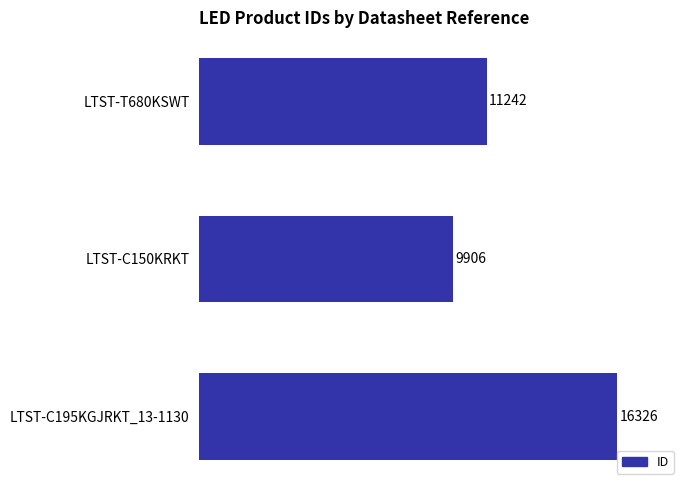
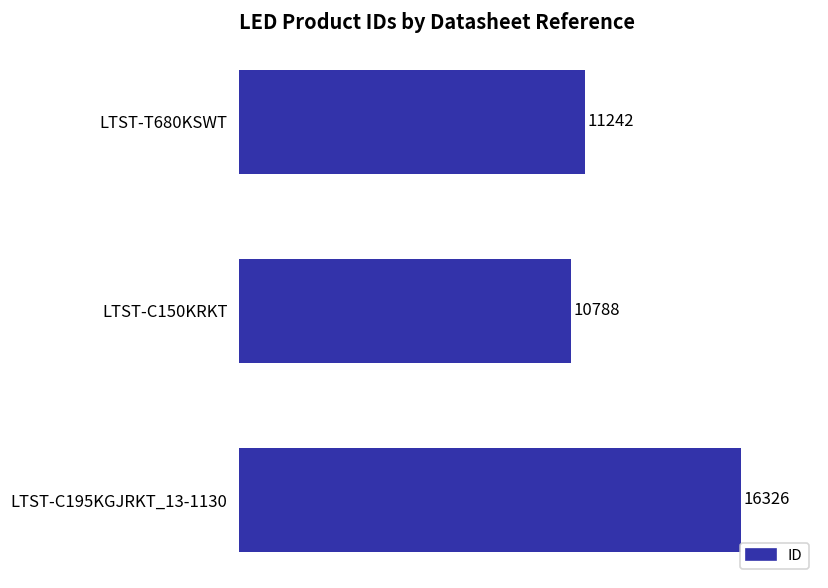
LTST-C150KRKT: 9906 -> 10788
